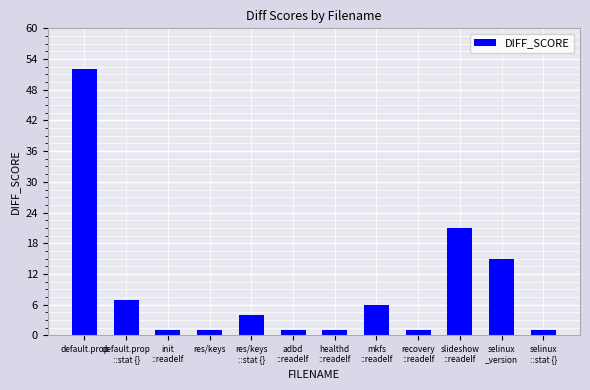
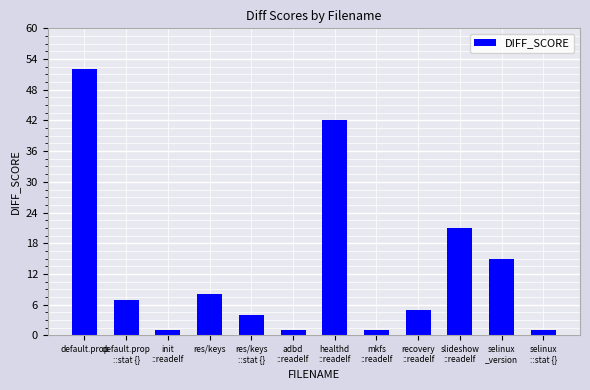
res/keys: 1 -> 8
healthd ::readelf: 1 -> 42
mkfs ::readelf: 6 -> 1
recovery ::readelf: 1 -> 5
